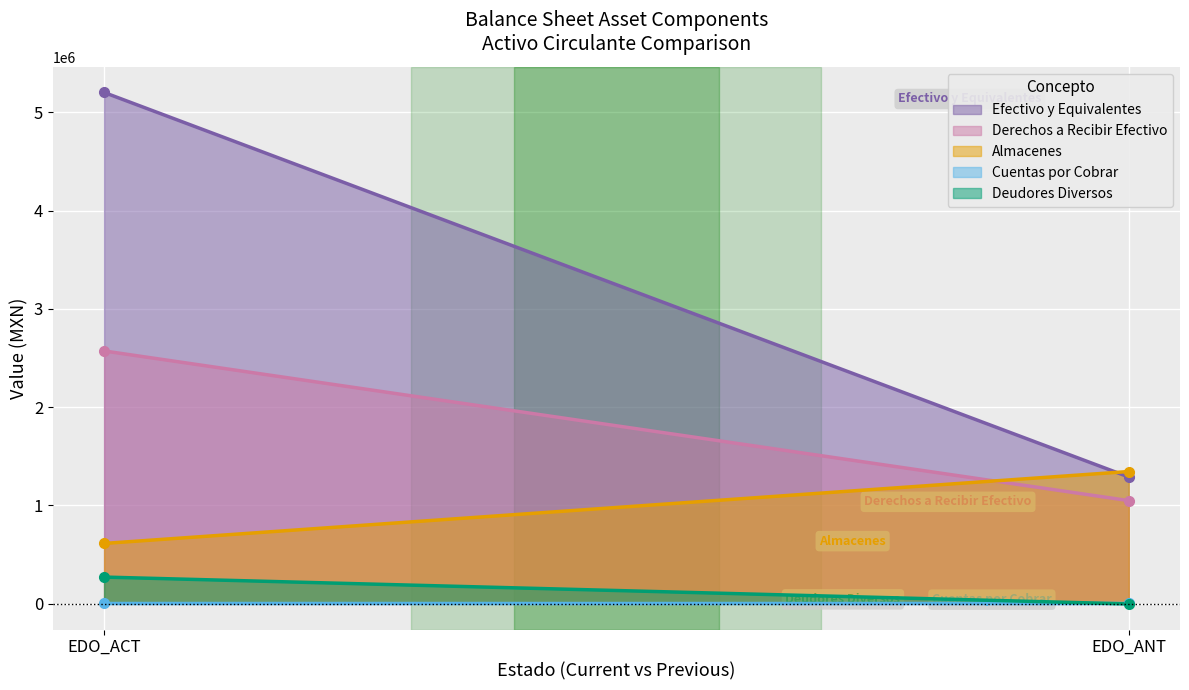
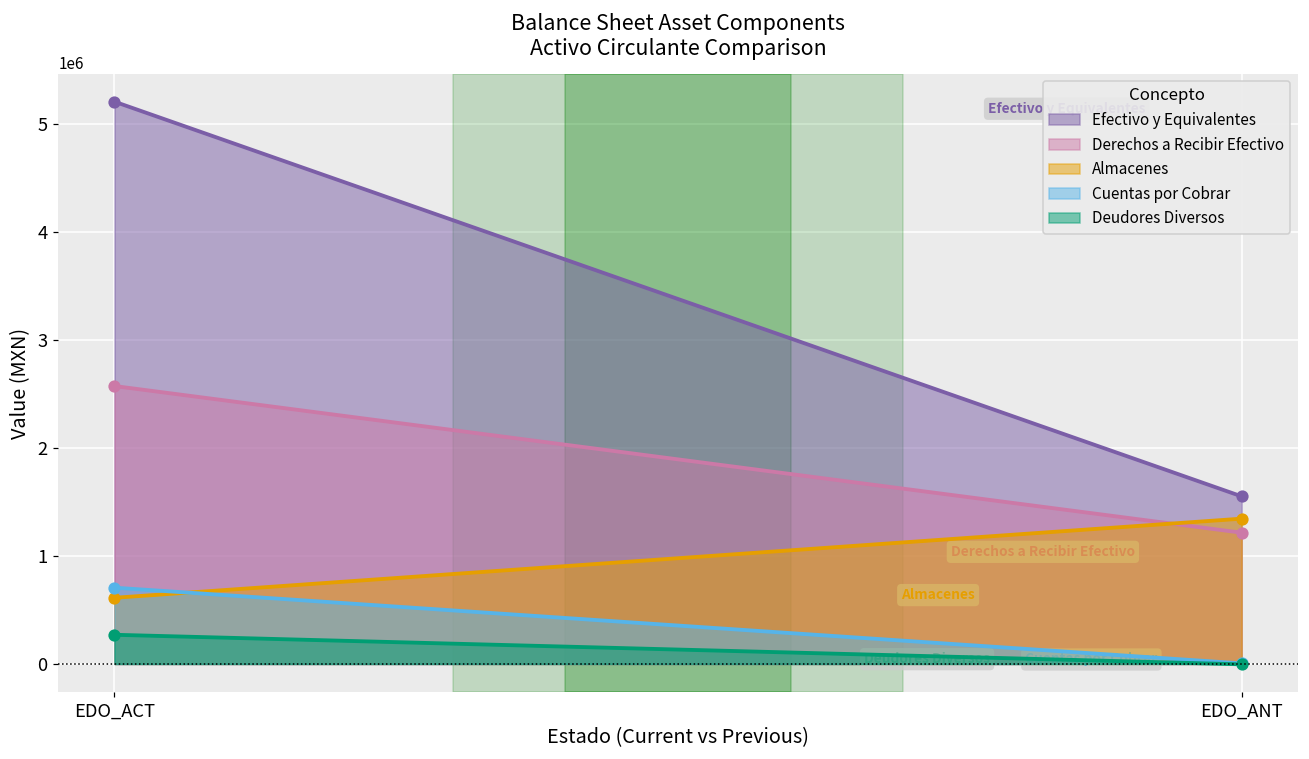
Cuentas por Cobrar, EDO_ACT: 0 -> 700000
Efectivo y Equivalentes, EDO_ANT: 1300000 -> 1600000
Derechos a Recibir Efectivo, EDO_ANT: 1000000 -> 1200000
